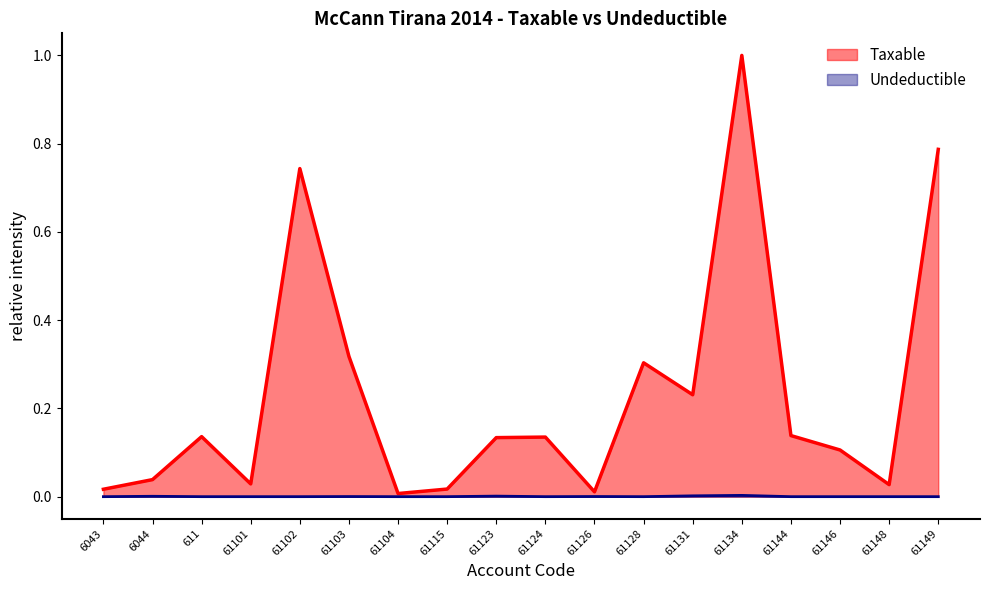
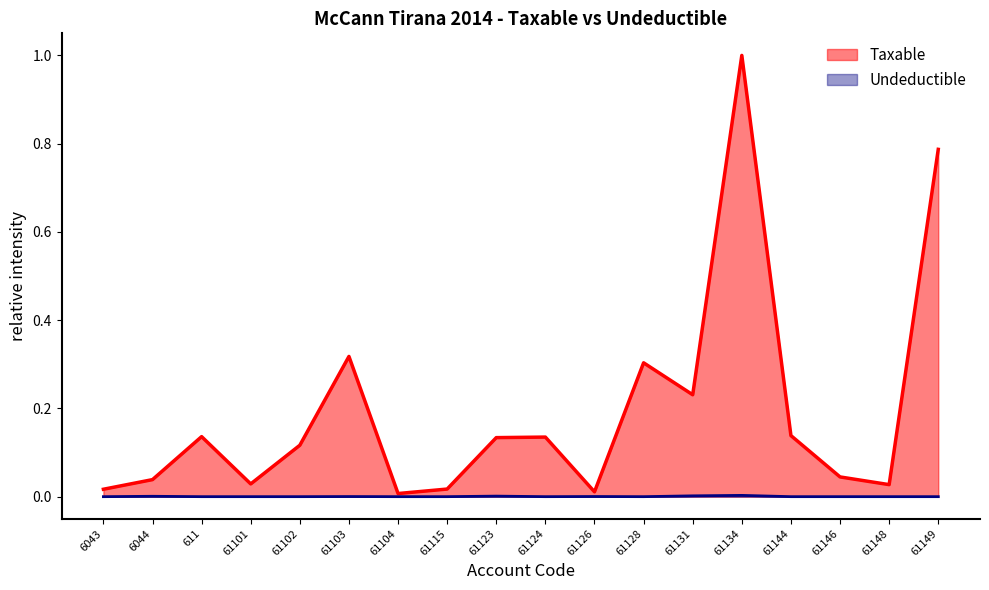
Taxable, 61102: 0.74 -> 0.12
Taxable, 61146: 0.11 -> 0.04
